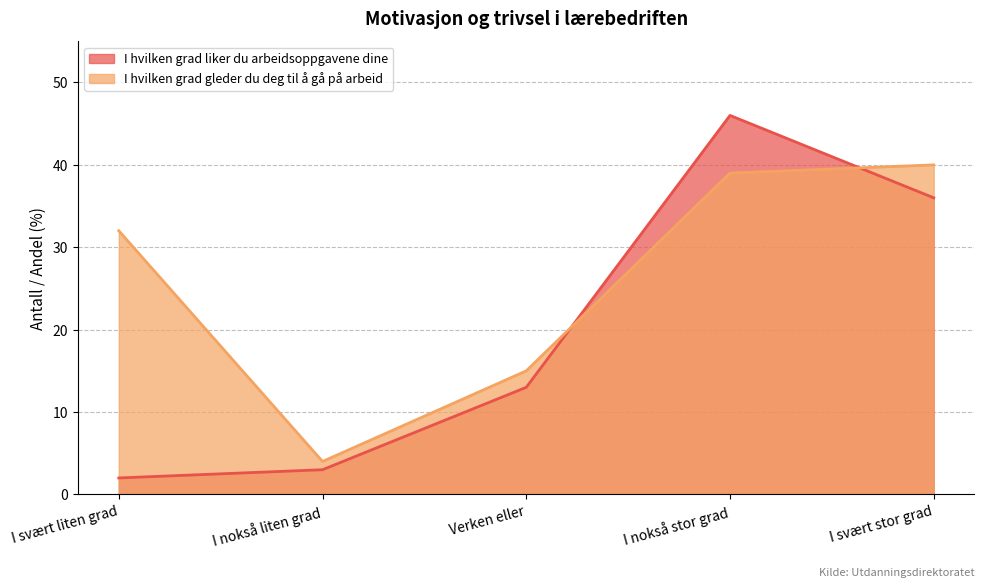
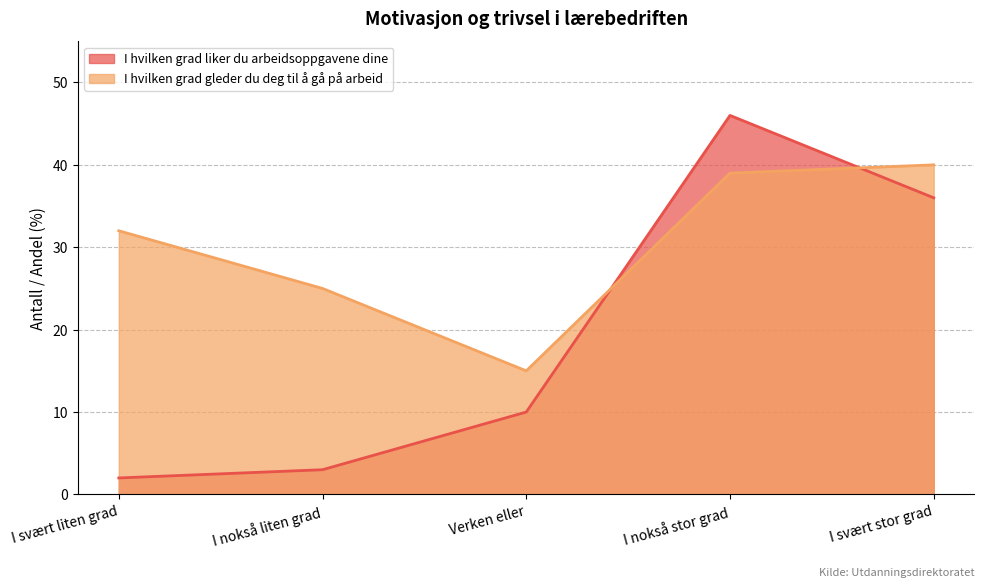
I hvilken grad gleder du deg til å gå på arbeid, I nokså liten grad: 4 -> 25
I hvilken grad liker du arbeidsoppgavene dine, Verken eller: 13 -> 10
